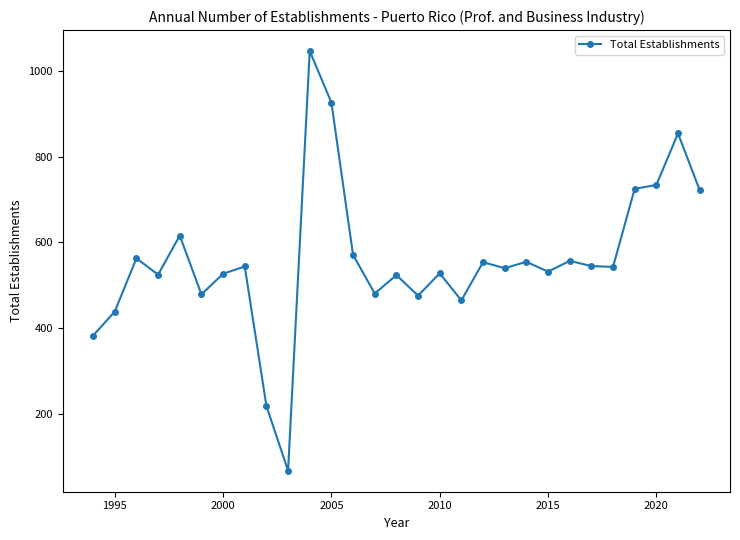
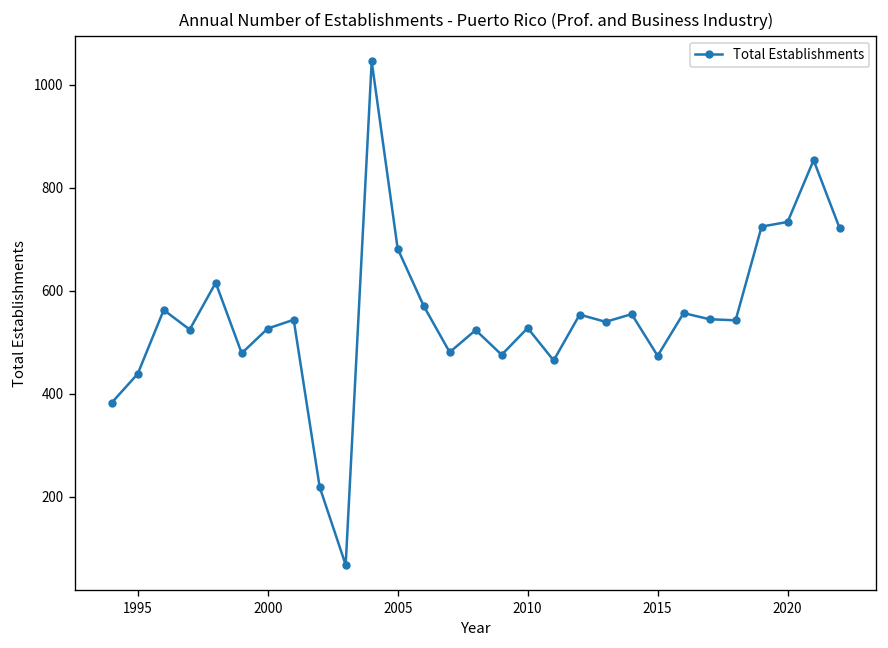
2005: 930 -> 680
2015: 530 -> 470
